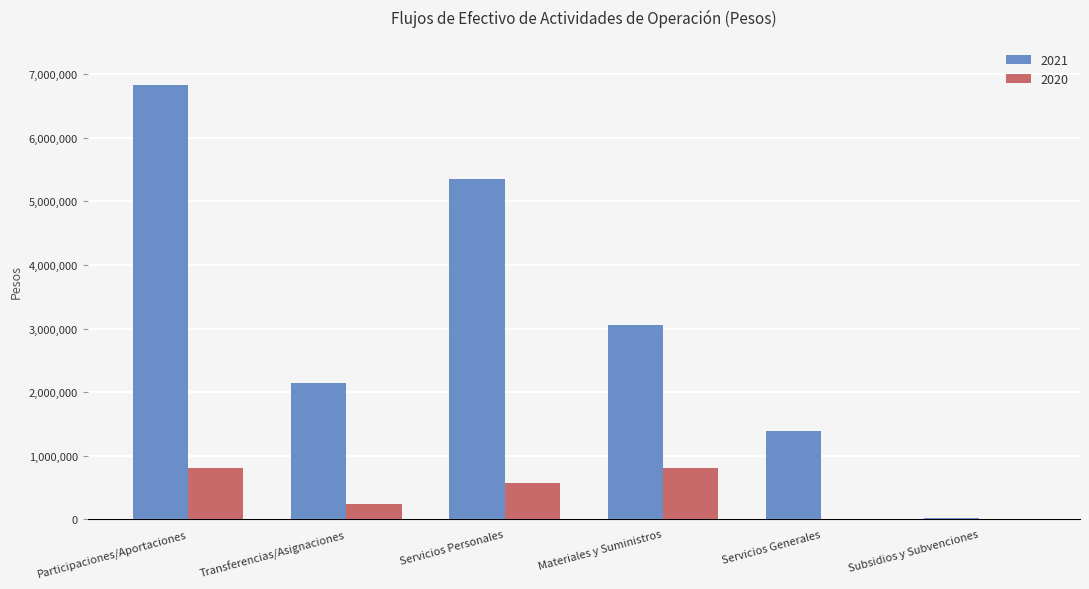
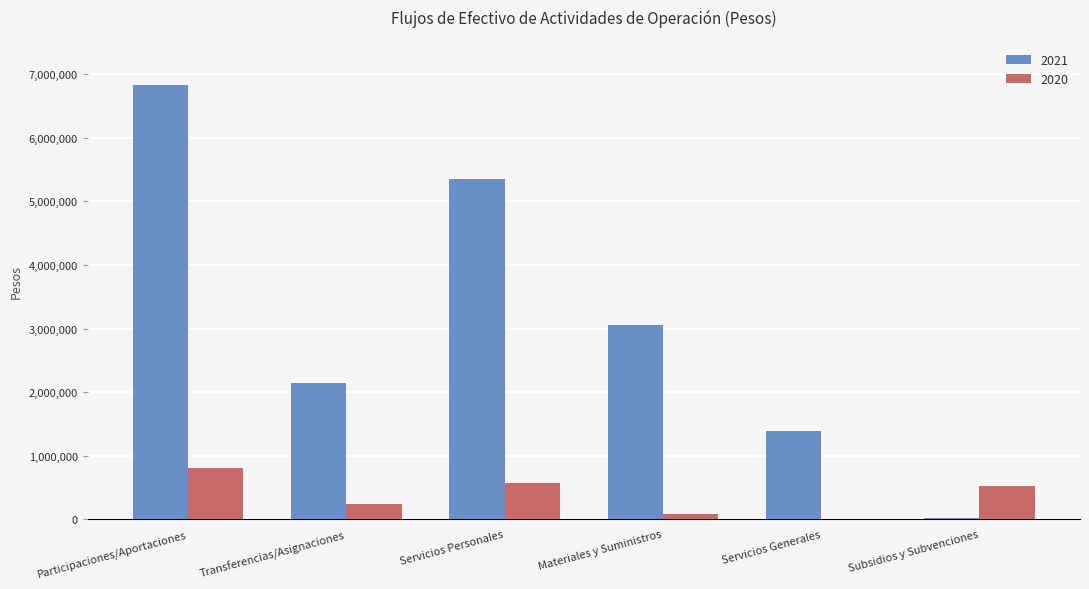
2020, Materiales y Suministros: 800,000 -> 100,000
2020, Subsidios y Subvenciones: 0 -> 500,000
